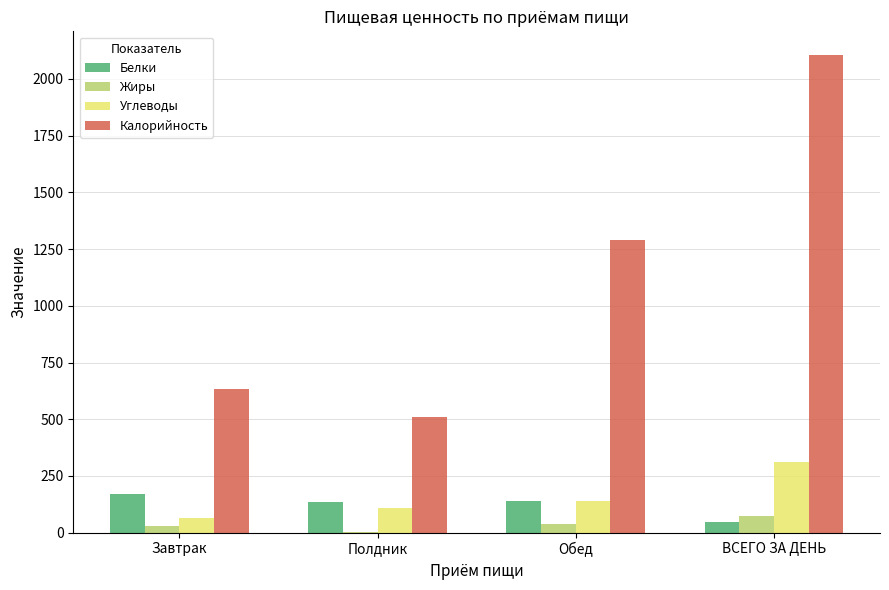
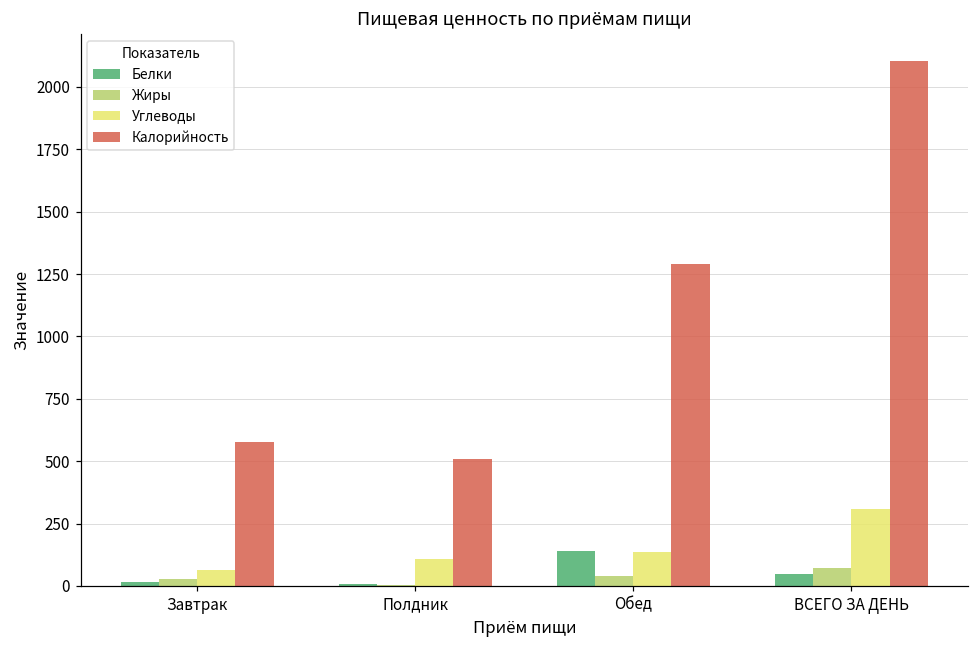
Белки, Завтрак: 170 -> 10
Калорийность, Завтрак: 630 -> 580
Белки, Полдник: 140 -> 10
